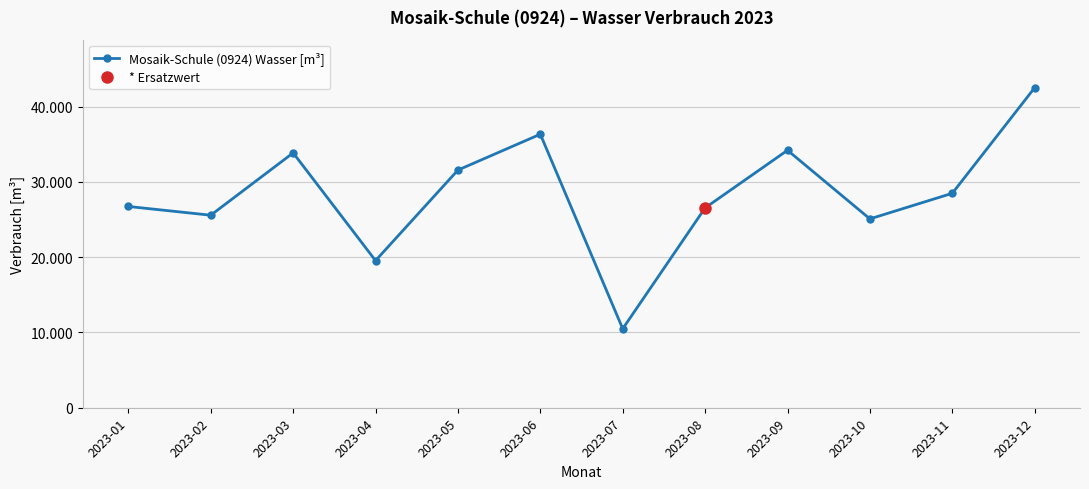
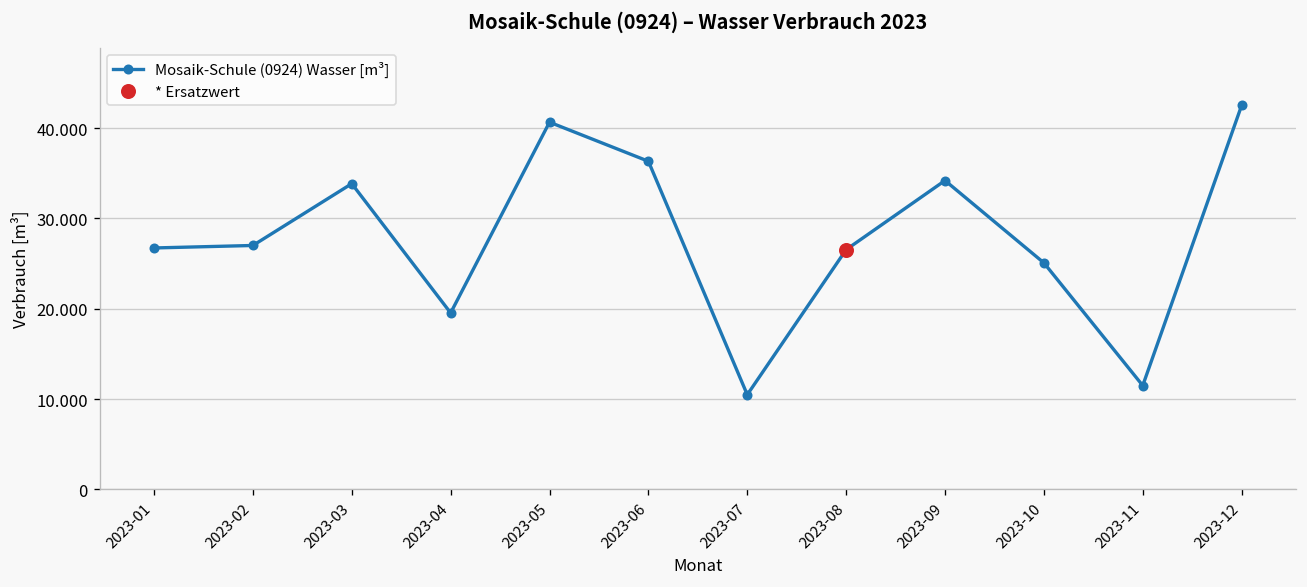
Mosaik-Schule (0924) Wasser [m³], 2023-02: 26 -> 27
Mosaik-Schule (0924) Wasser [m³], 2023-05: 32 -> 41
Mosaik-Schule (0924) Wasser [m³], 2023-11: 28 -> 12
